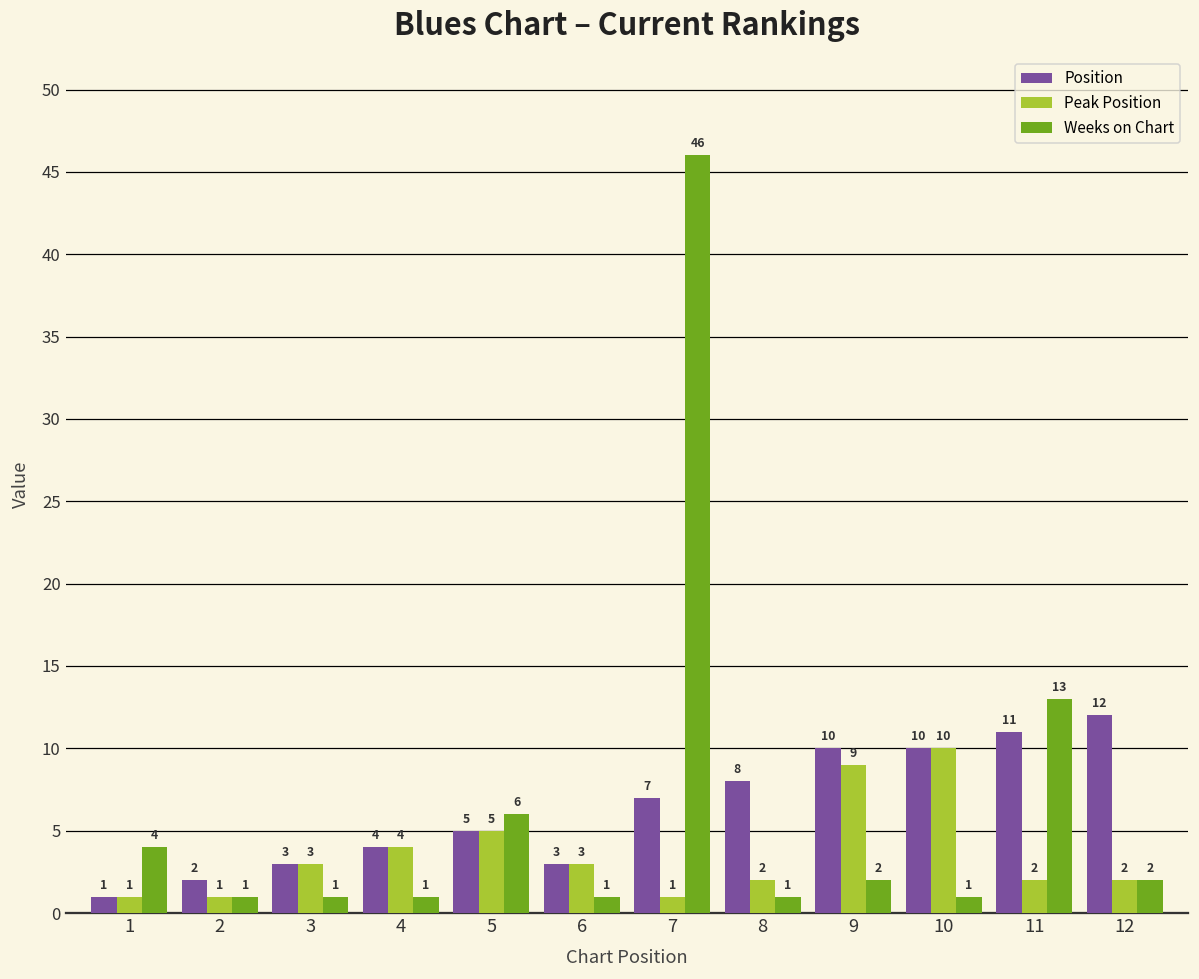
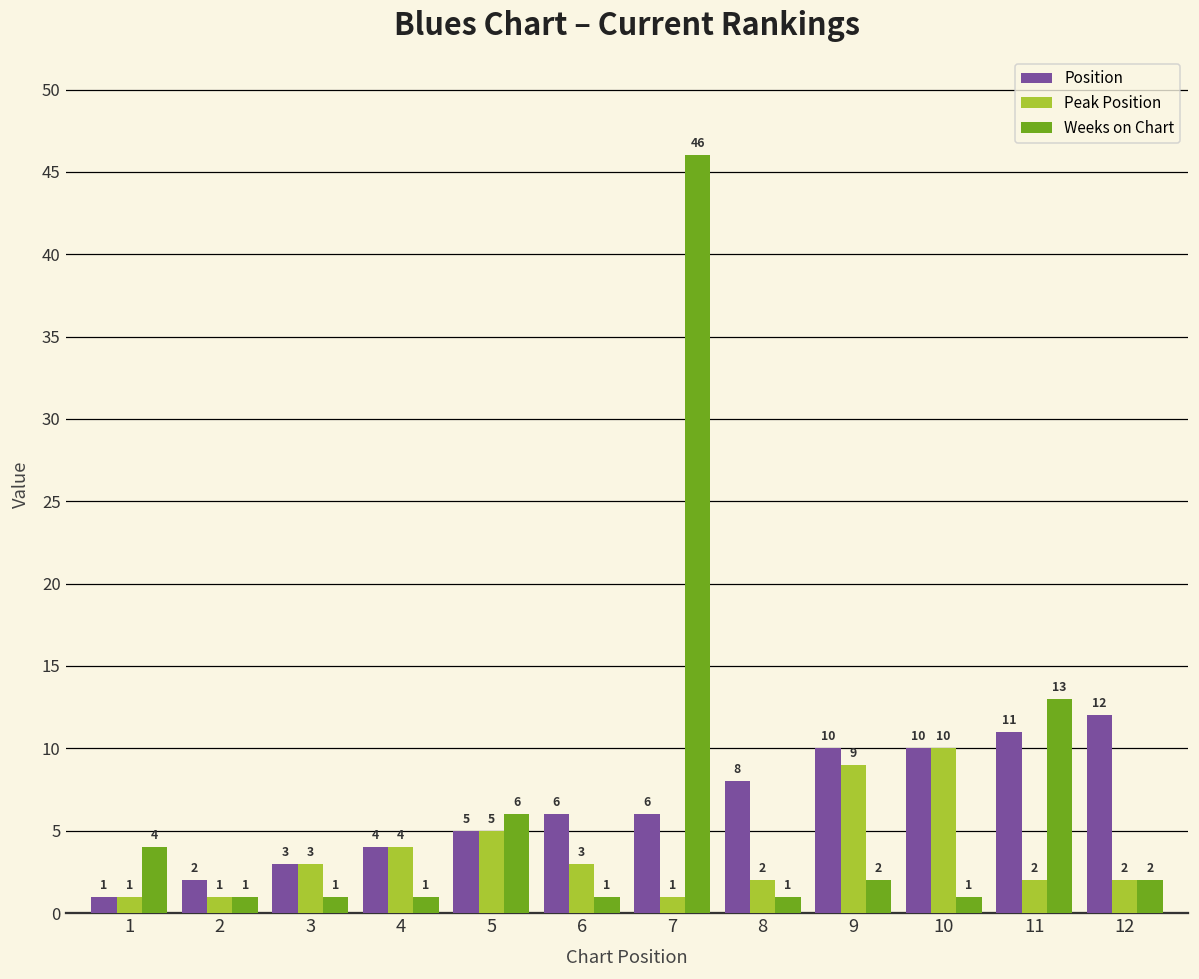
Position, 6: 3 -> 6
Position, 7: 7 -> 6
